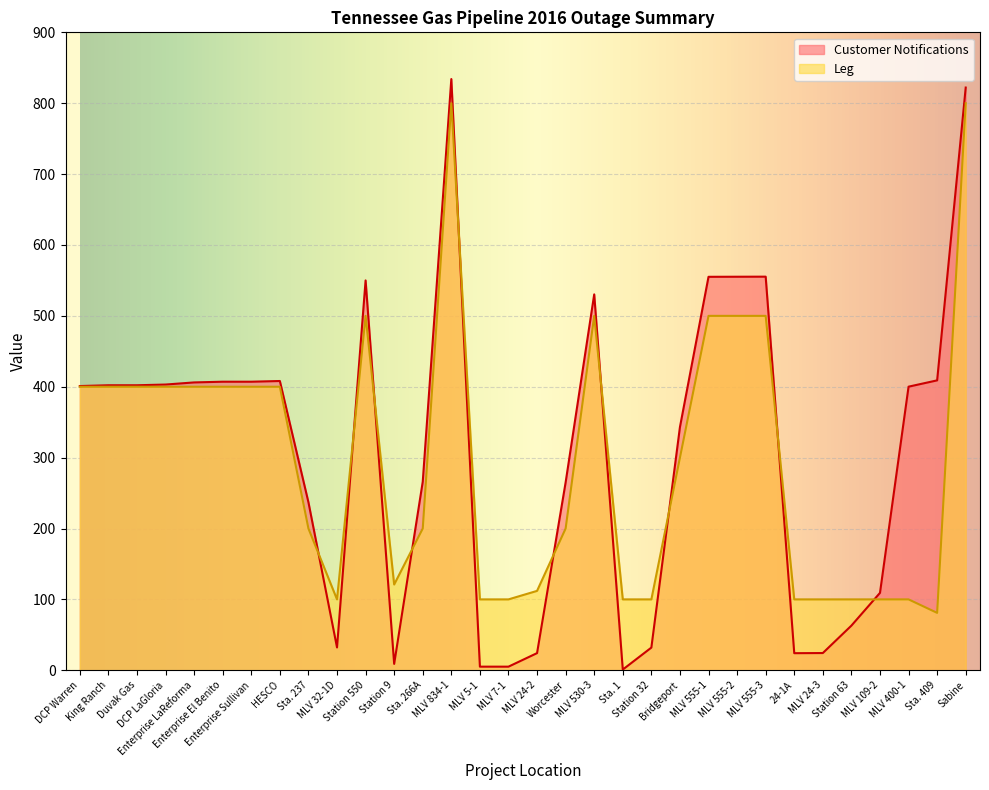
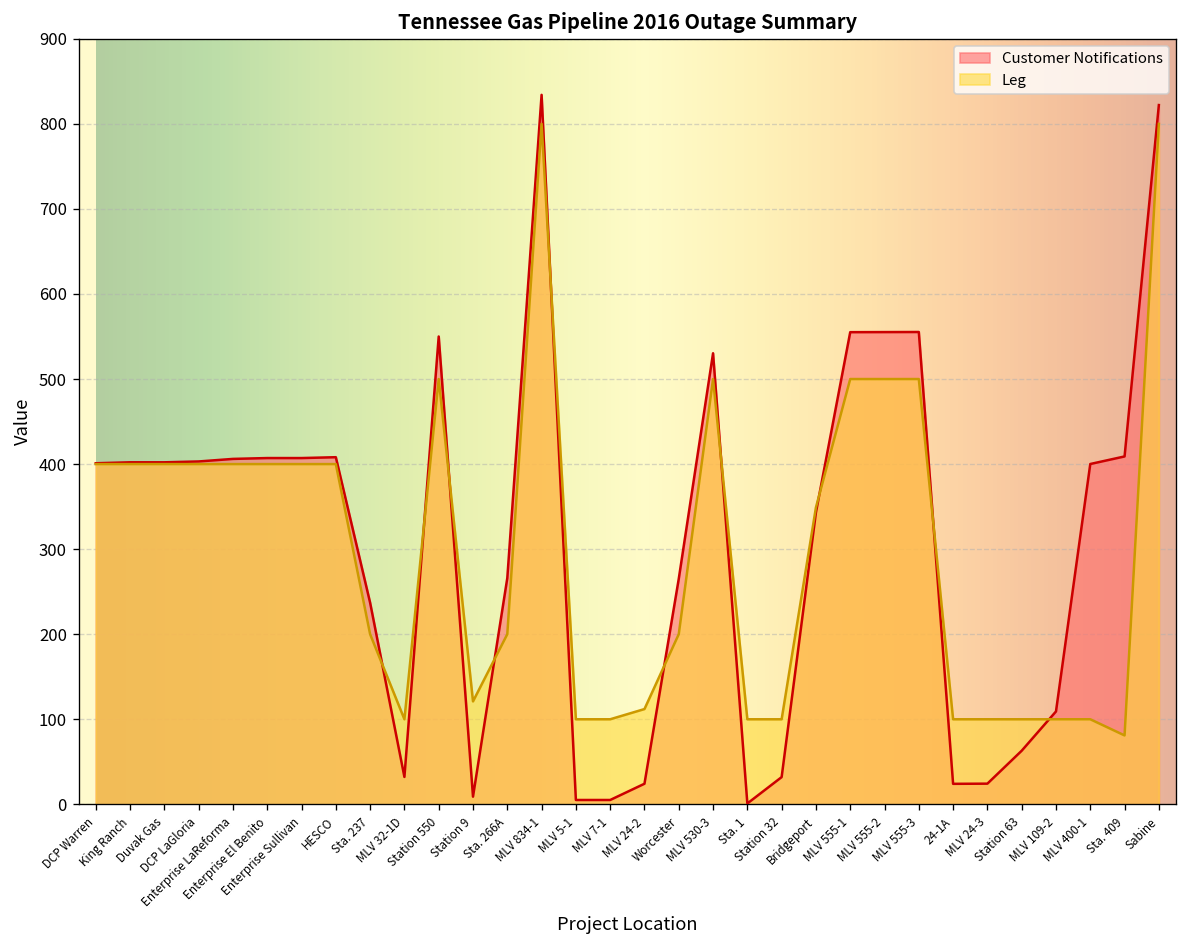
Leg, Bridgeport: 300 -> 350
